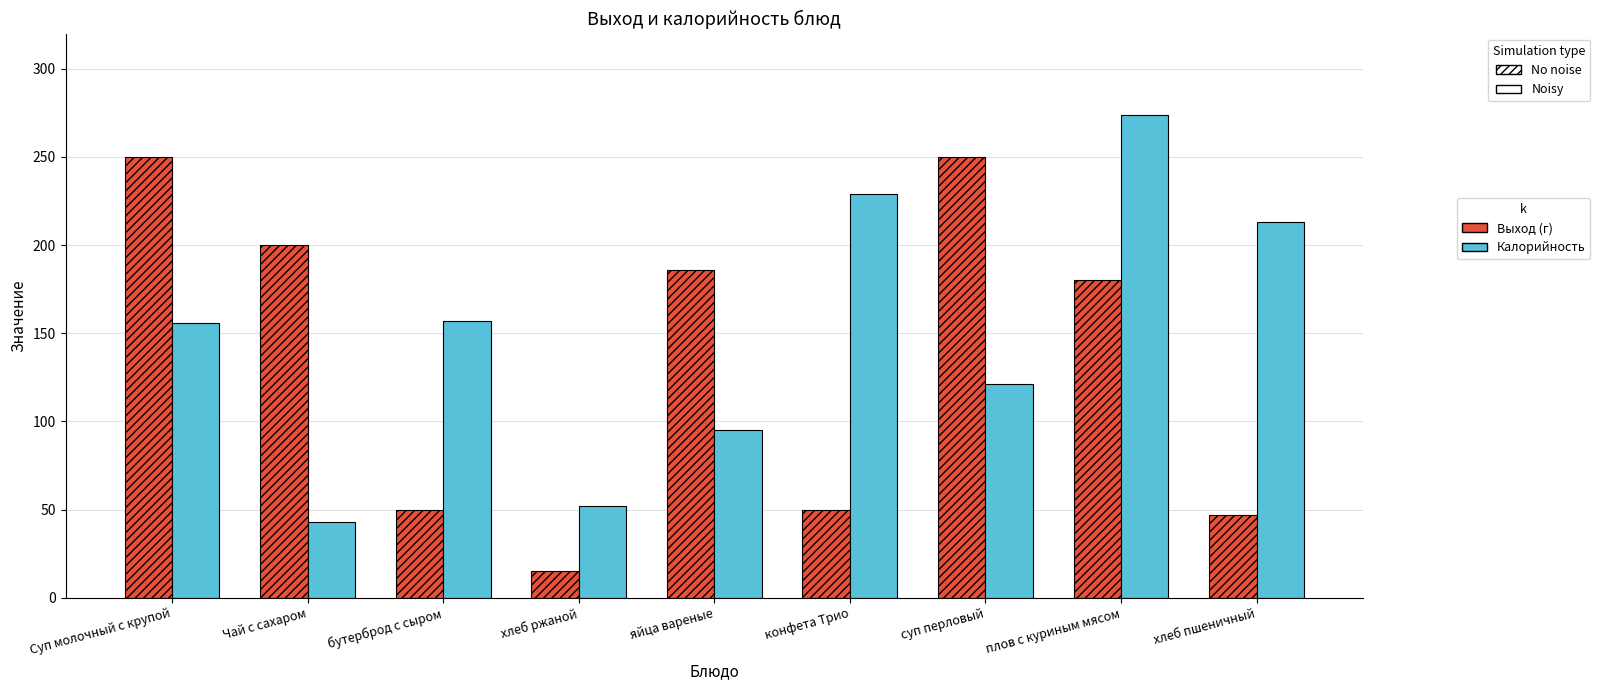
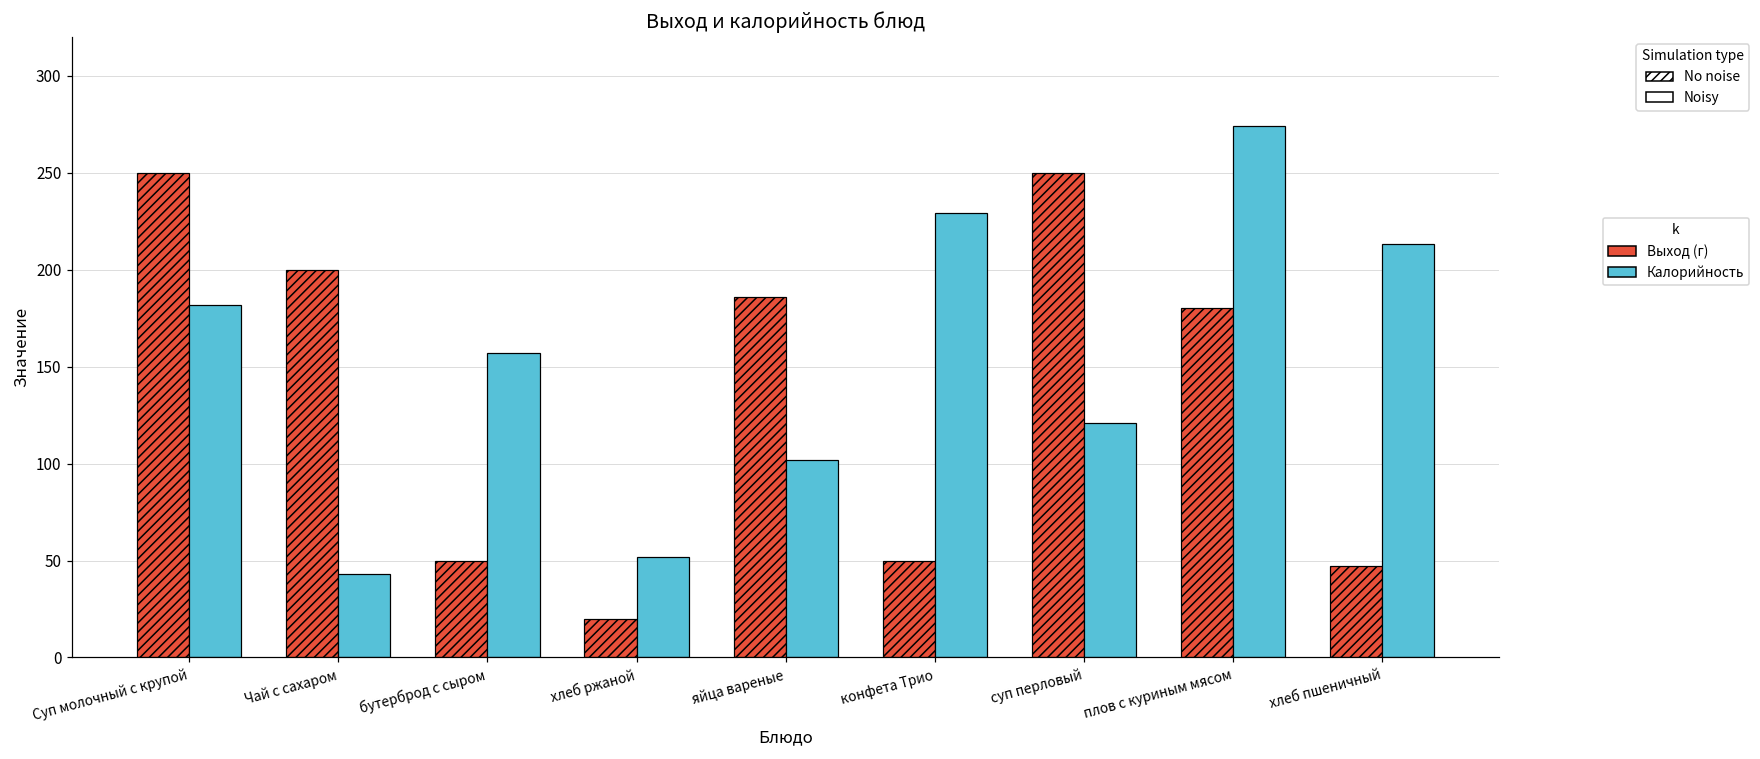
Калорийность, Суп молочный с крупой: 156 -> 182
Выход (г), хлеб ржаной: 15 -> 20
Калорийность, яйца вареные: 95 -> 102
